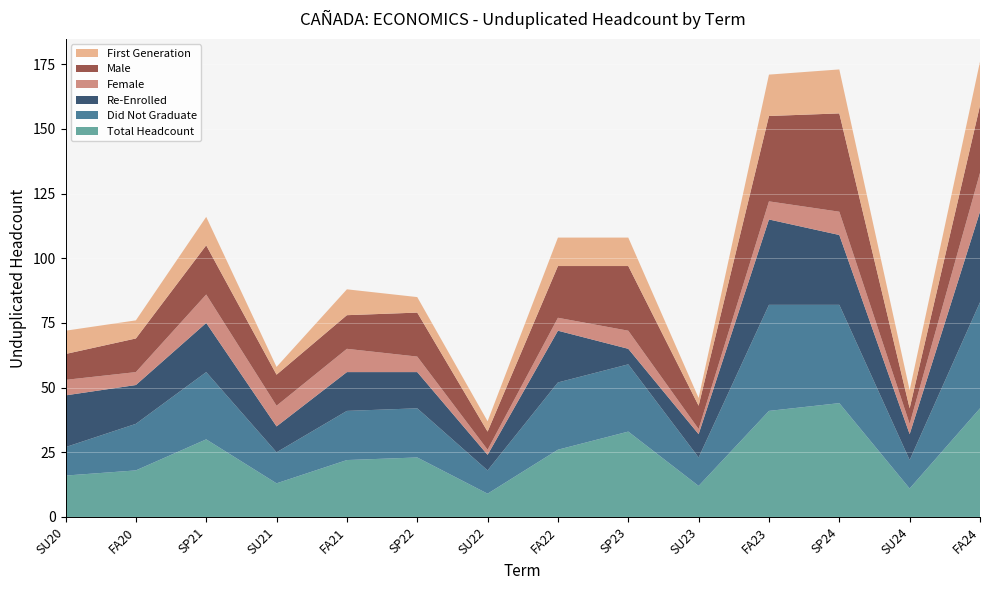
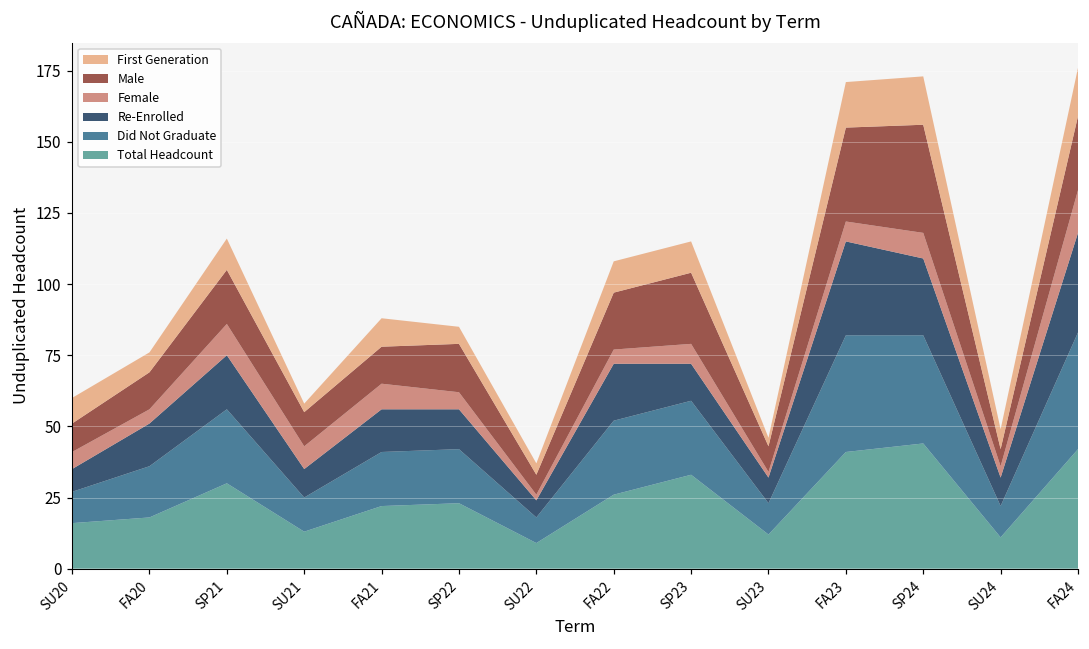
Re-Enrolled, SU20: 20 -> 8
Re-Enrolled, SP23: 6 -> 13
